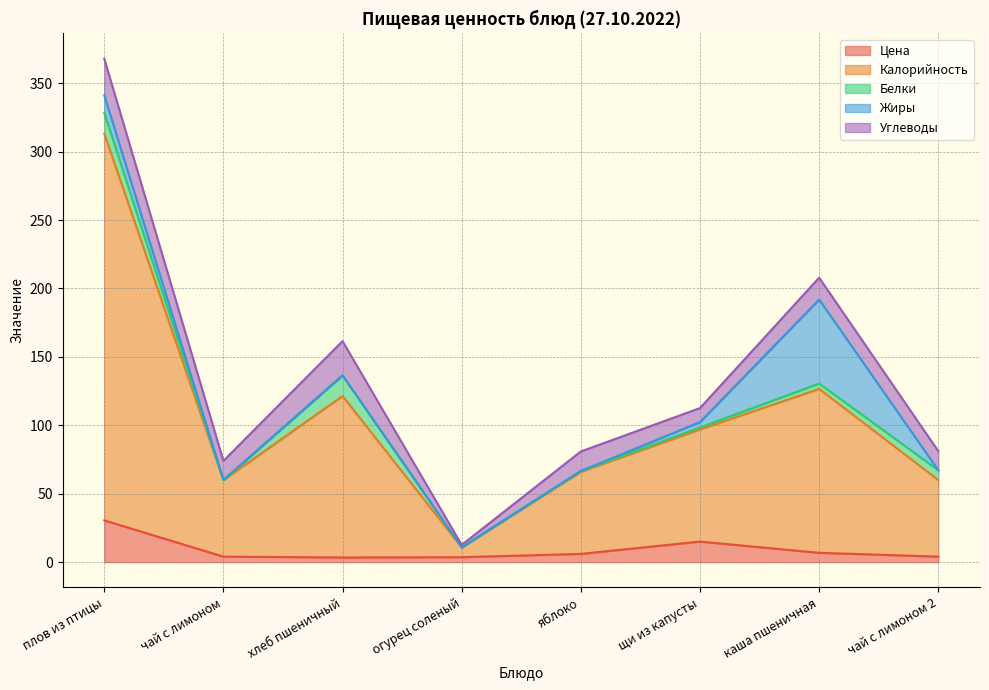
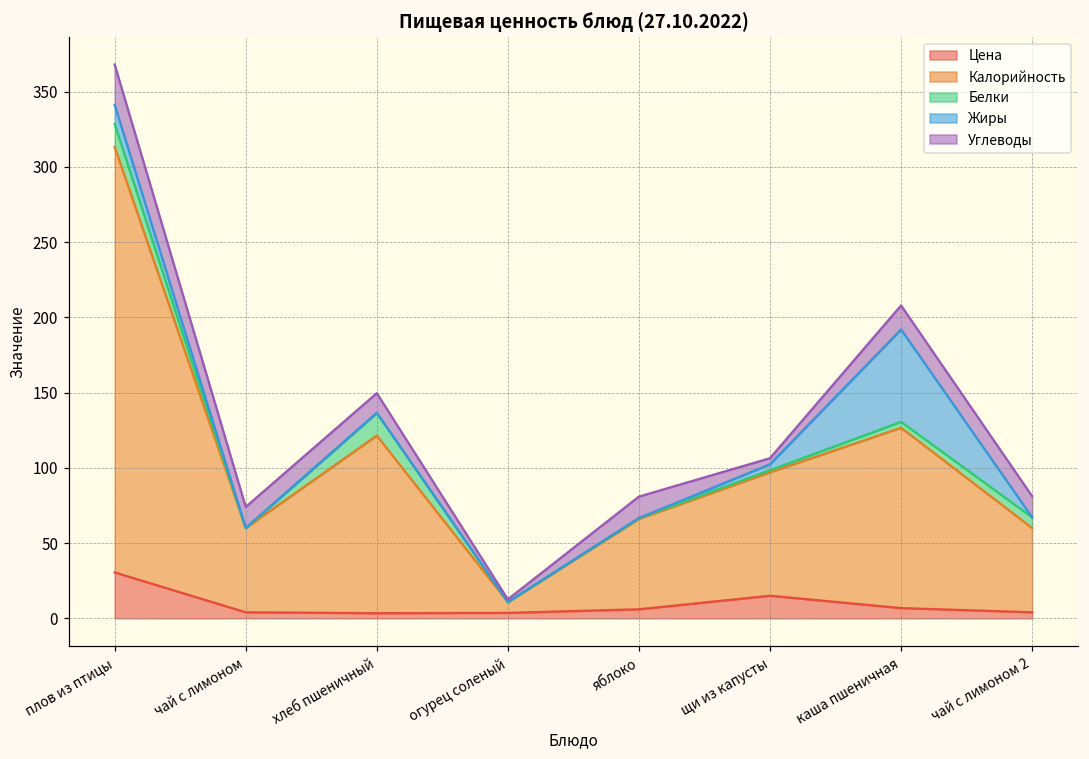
Углеводы, хлеб пшеничный: 25 -> 13
Углеводы, щи из капусты: 10 -> 4
